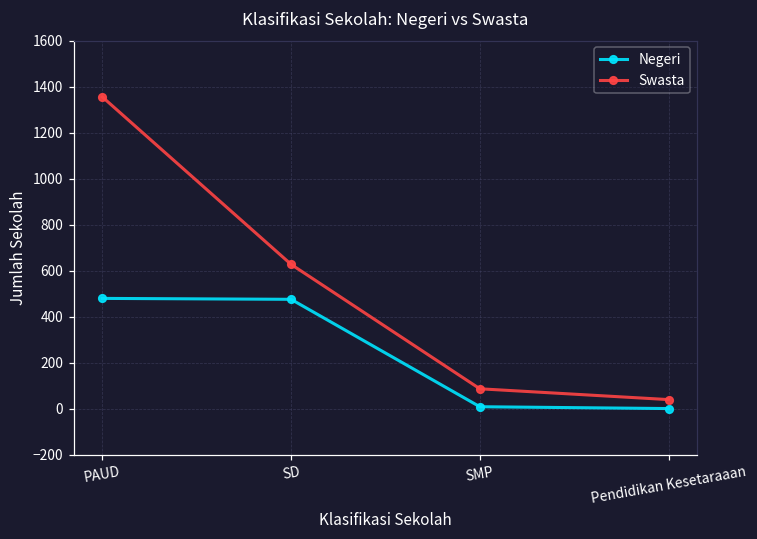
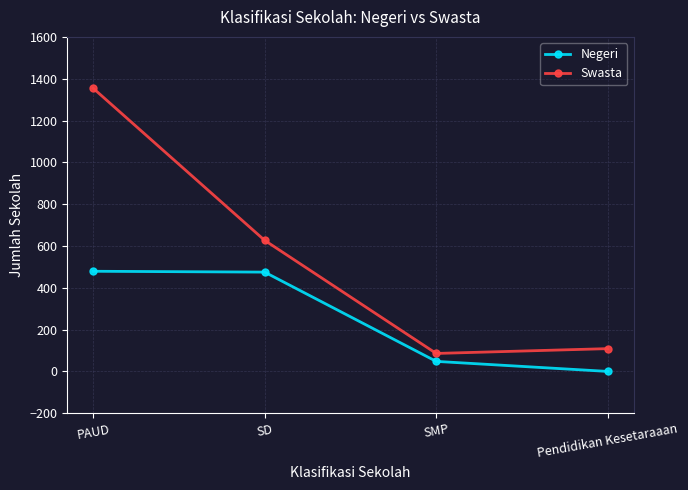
Negeri, SMP: 10 -> 50
Swasta, Pendidikan Kesetaraaan: 40 -> 110
